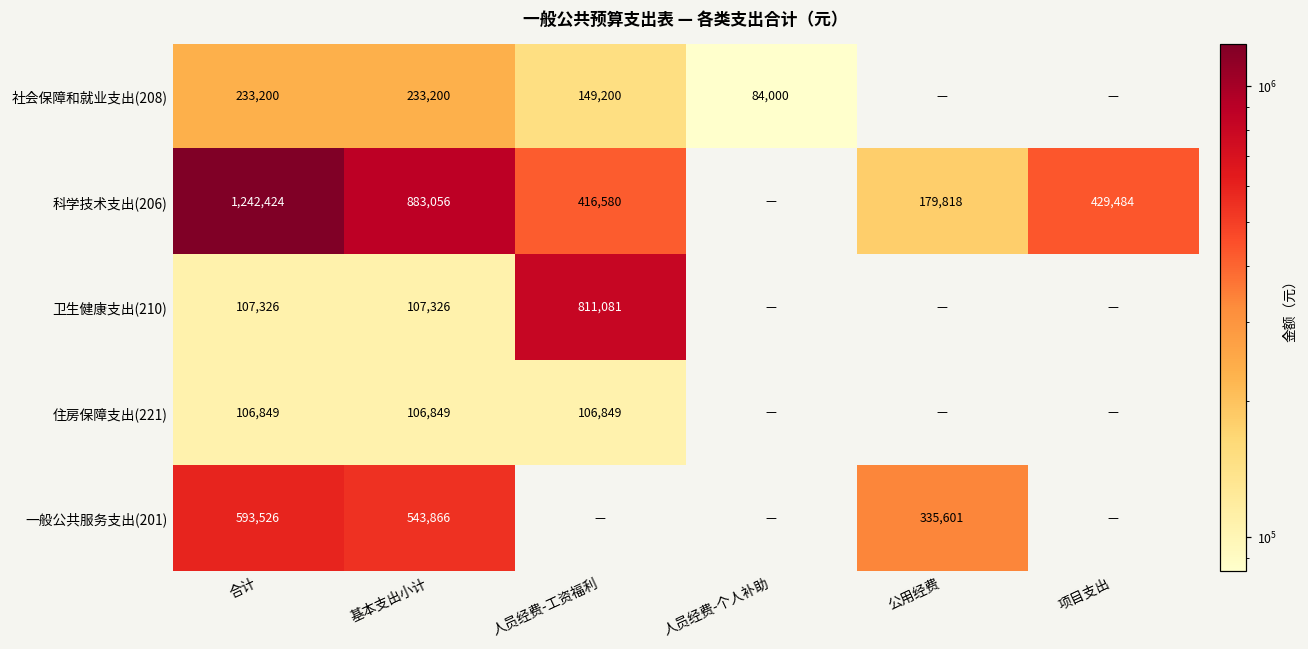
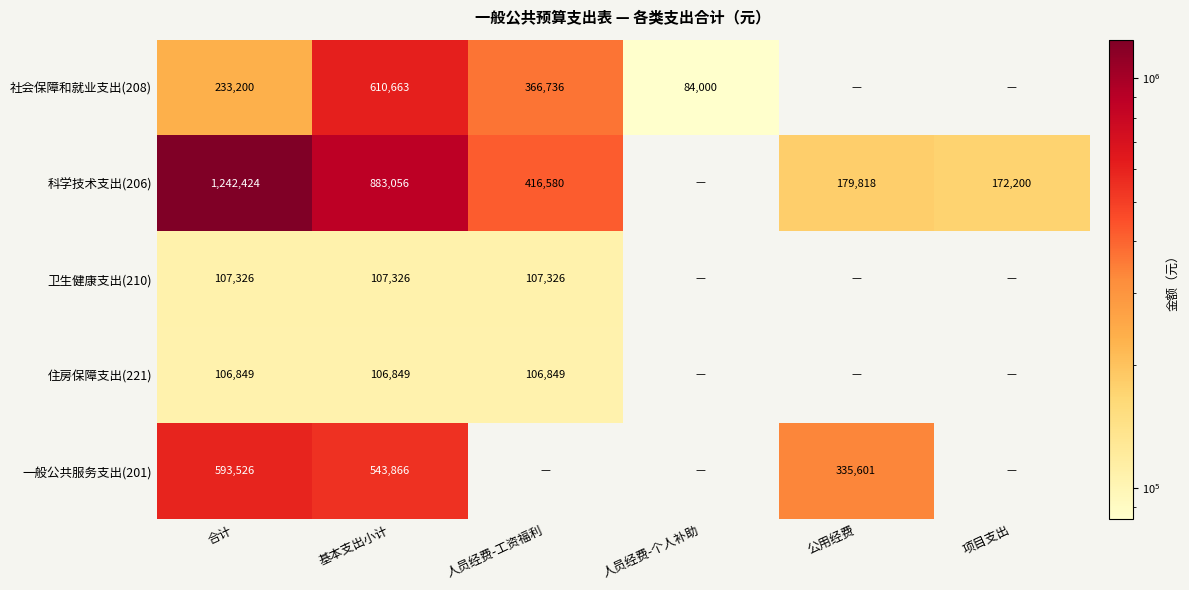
社会保障和就业支出(208), 基本支出小计: 233,200 -> 610,663
社会保障和就业支出(208), 人员经费-工资福利: 149,200 -> 366,736
科学技术支出(206), 项目支出: 429,484 -> 172,200
卫生健康支出(210), 人员经费-工资福利: 811,081 -> 107,326
